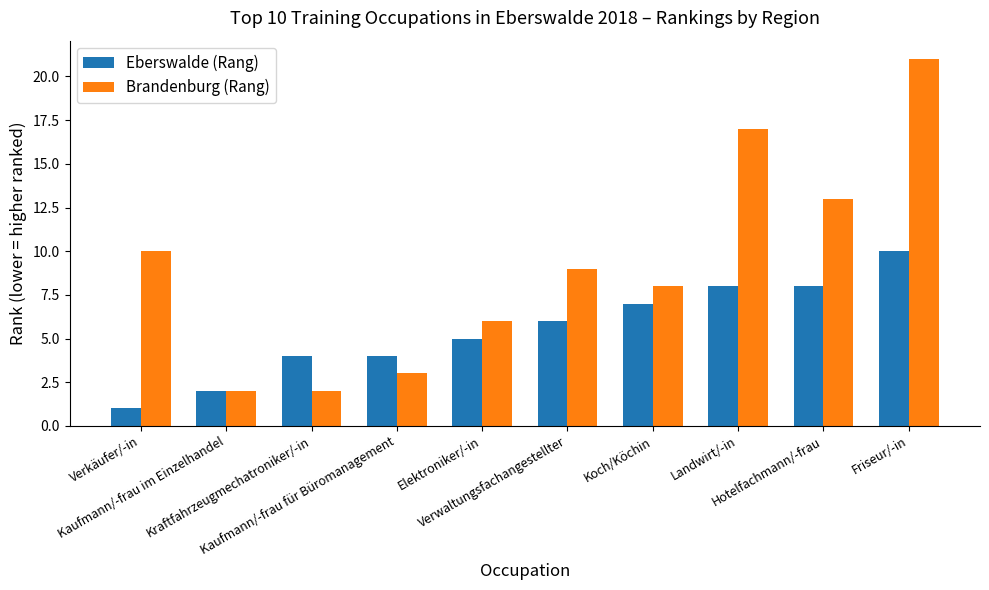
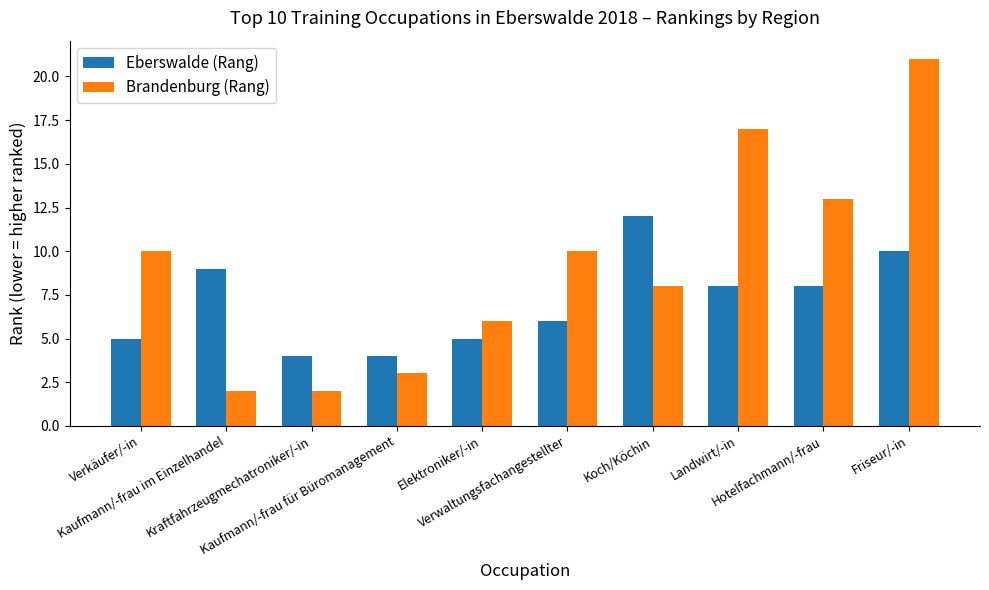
Eberswalde (Rang), Verkäufer/-in: 1 -> 5
Eberswalde (Rang), Kaufmann/-frau im Einzelhandel: 2 -> 9
Brandenburg (Rang), Verwaltungsfachangestellter: 9 -> 10
Eberswalde (Rang), Koch/Köchin: 7 -> 12
